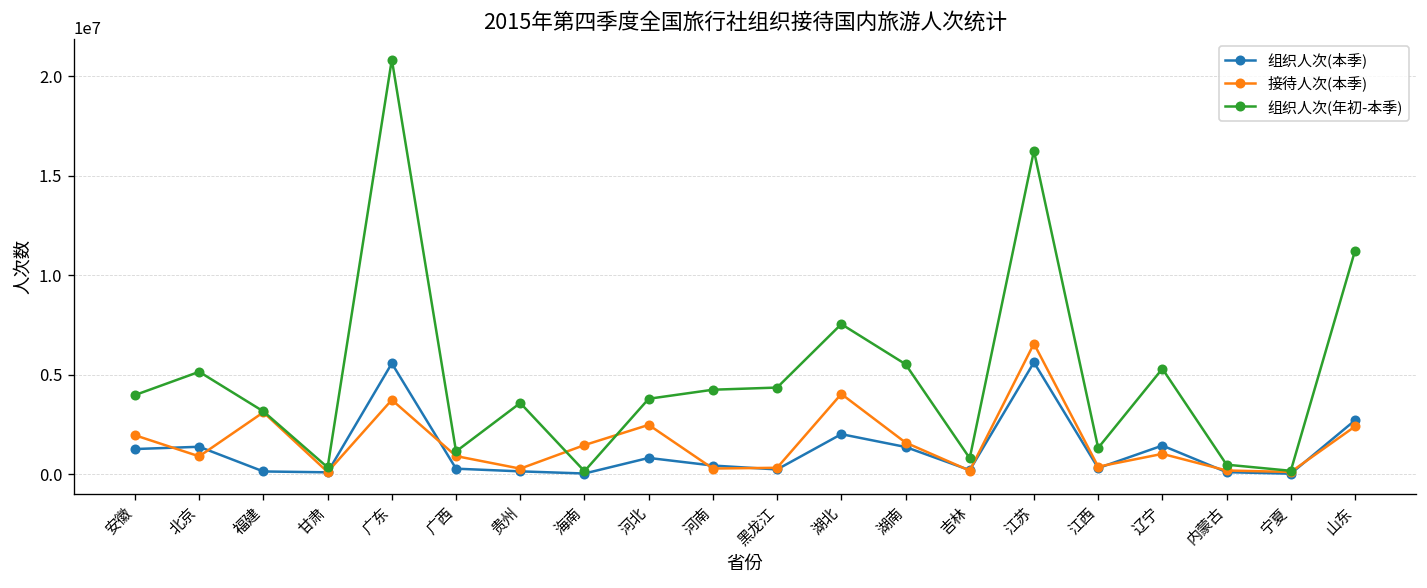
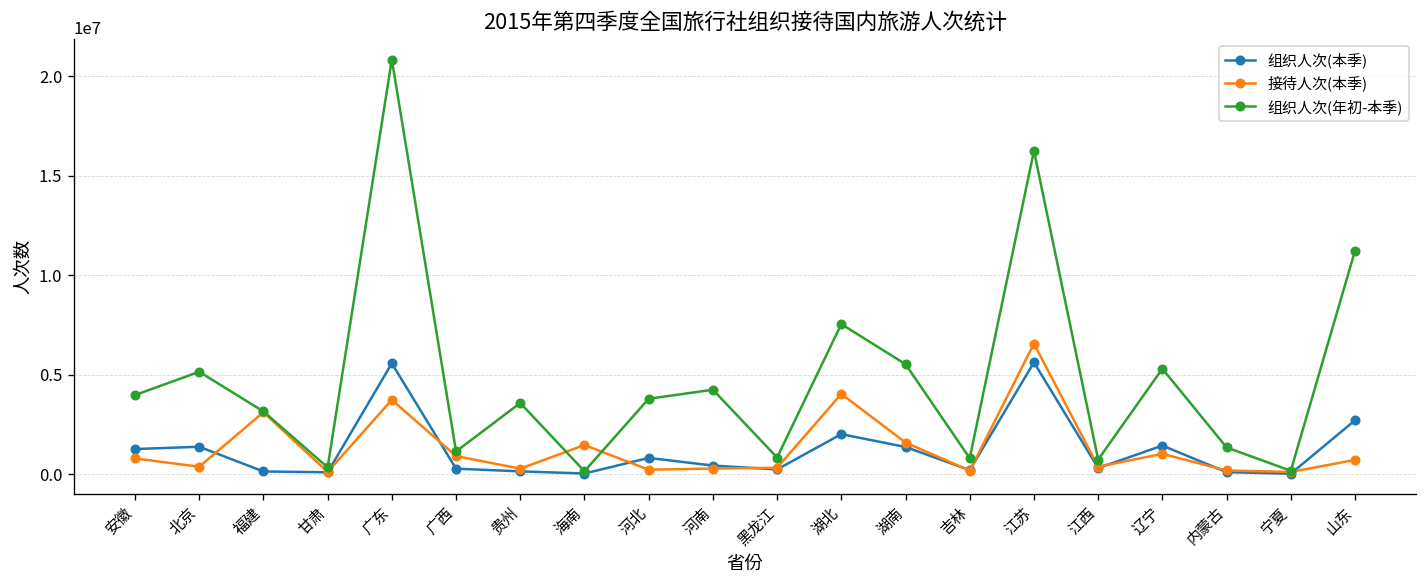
接待人次(本季), 安徽: 2000000 -> 800000
接待人次(本季), 北京: 900000 -> 400000
接待人次(本季), 河北: 2500000 -> 200000
组织人次(年初-本季), 黑龙江: 4400000 -> 900000
组织人次(年初-本季), 江西: 1300000 -> 700000
组织人次(年初-本季), 内蒙古: 500000 -> 1400000
接待人次(本季), 山东: 2400000 -> 700000
